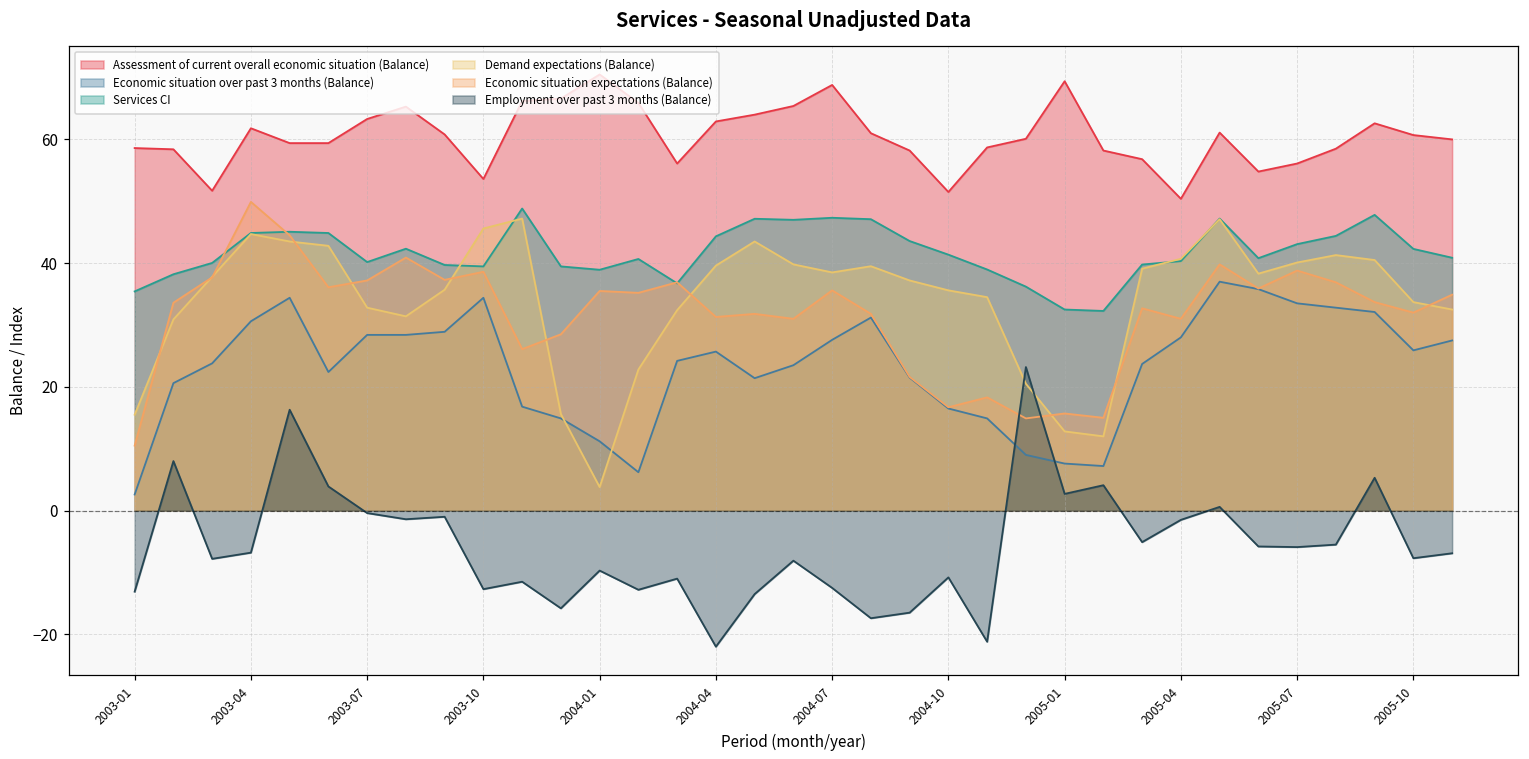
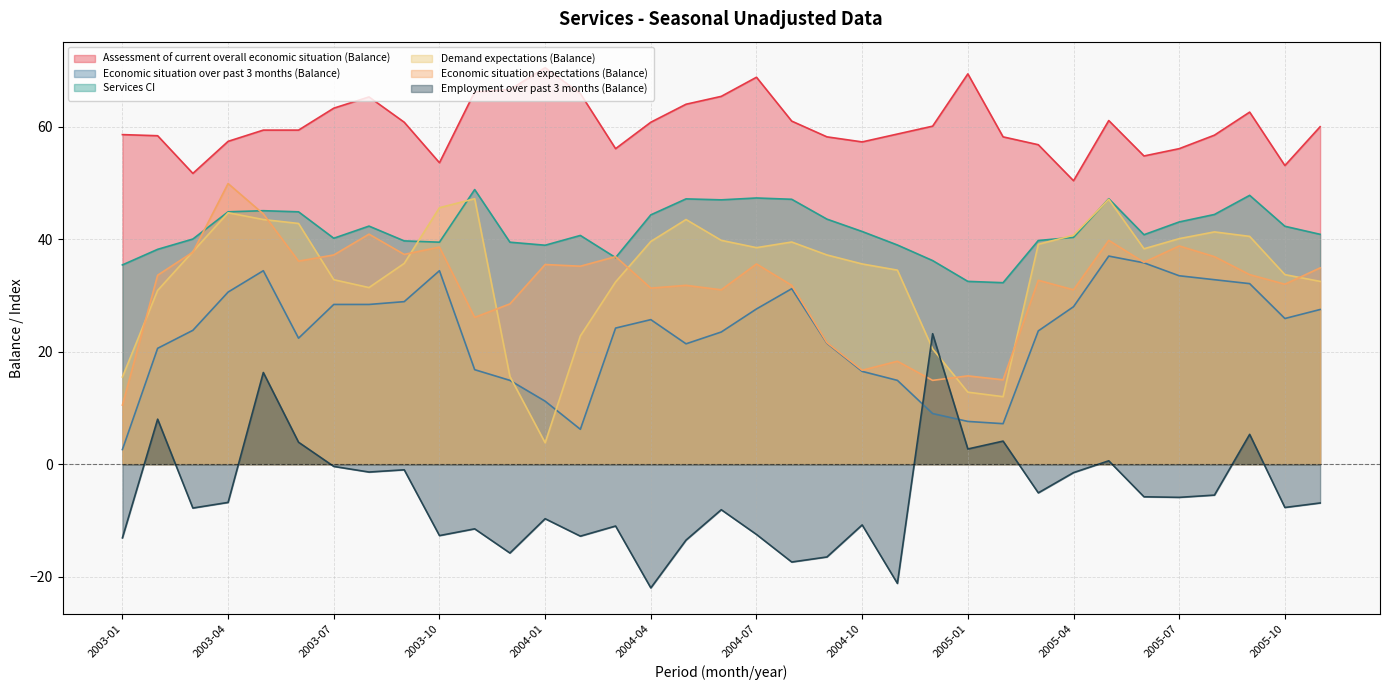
Assessment of current overall economic situation (Balance), 2003-04: 62 -> 57
Assessment of current overall economic situation (Balance), 2004-04: 63 -> 61
Assessment of current overall economic situation (Balance), 2004-10: 52 -> 57
Assessment of current overall economic situation (Balance), 2005-10: 61 -> 53
